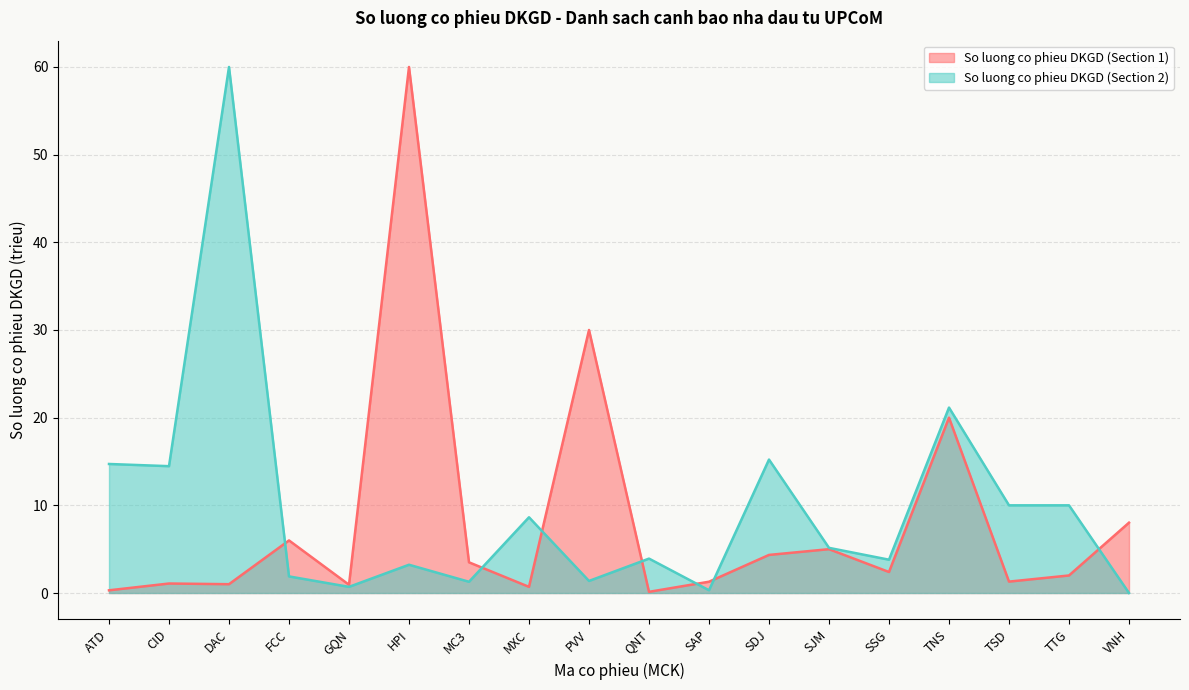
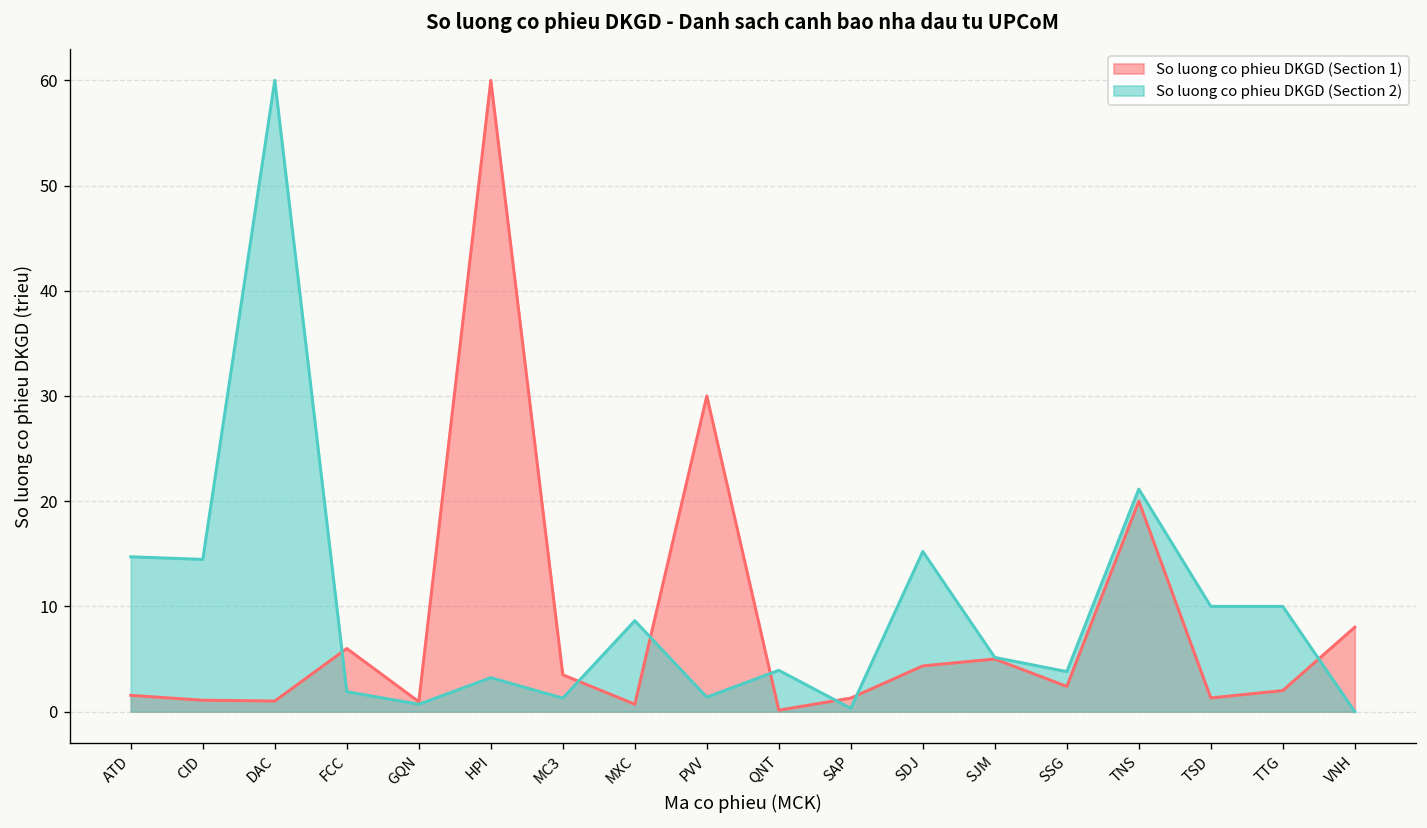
So luong co phieu DKGD (Section 1), ATD: 0 -> 2
